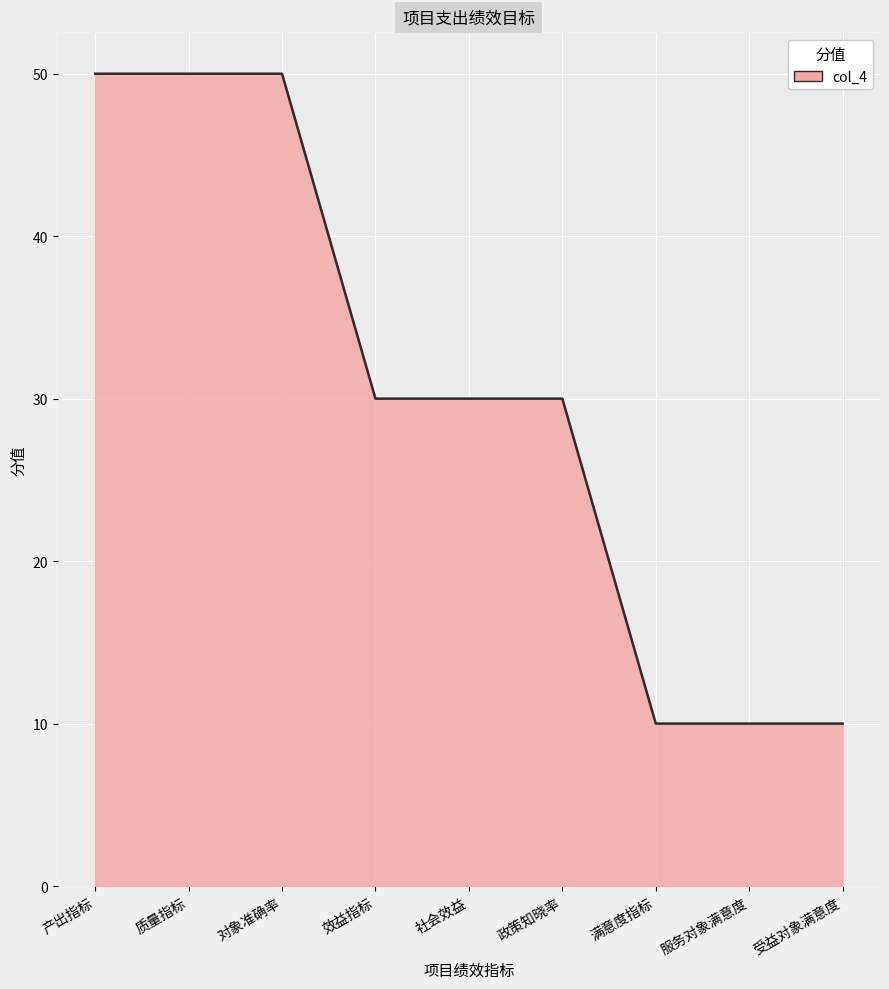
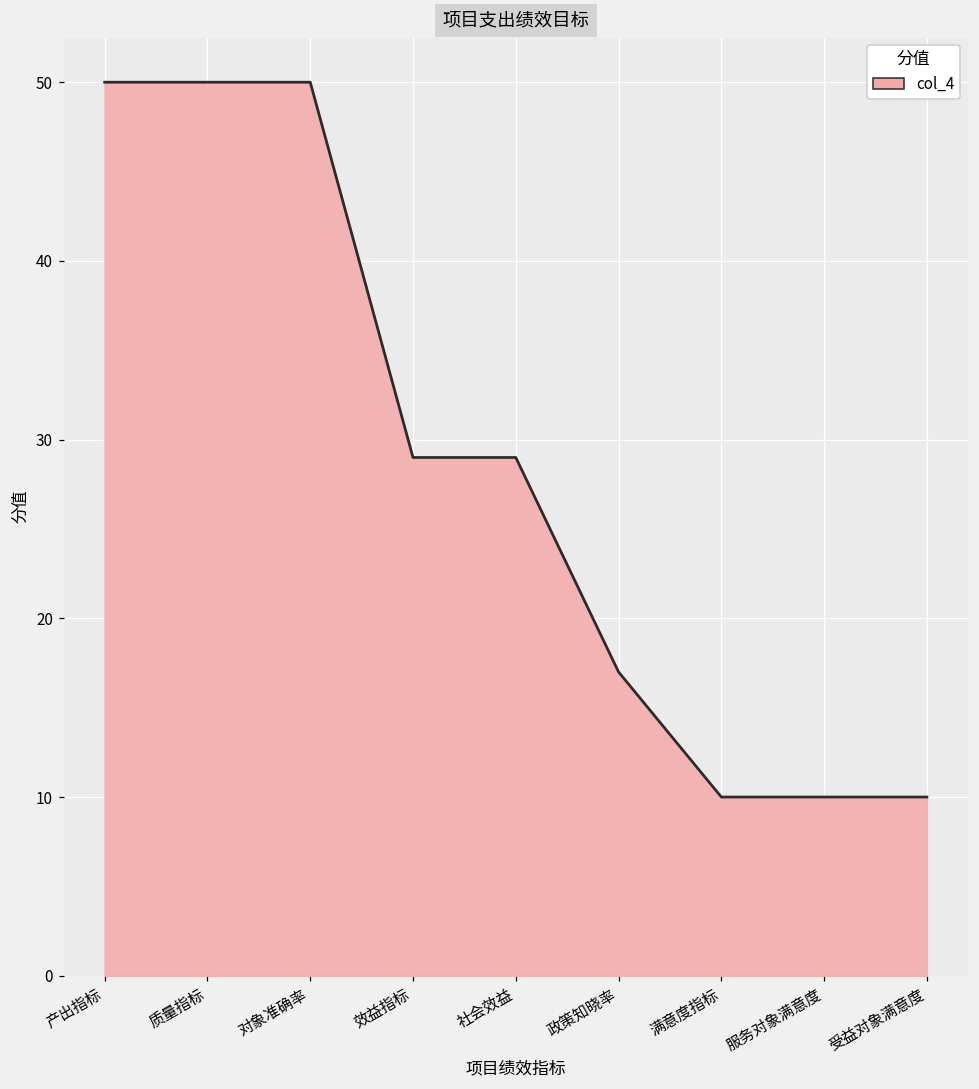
效益指标: 30 -> 29
社会效益: 30 -> 29
政策知晓率: 30 -> 17
